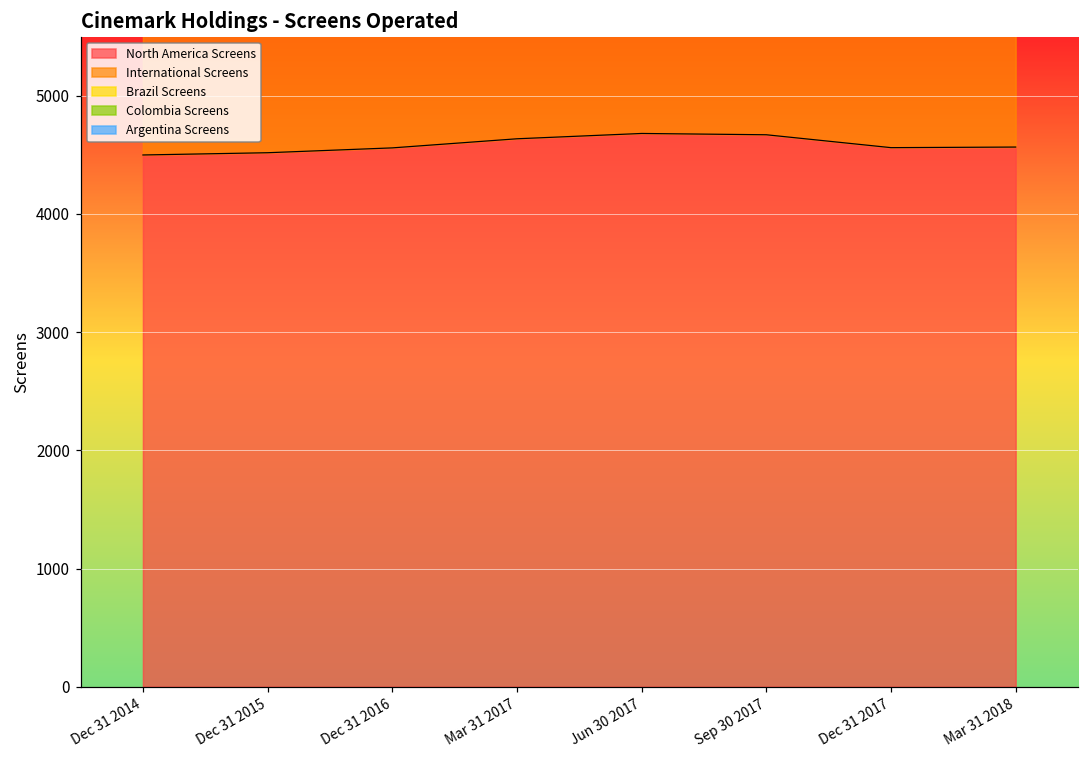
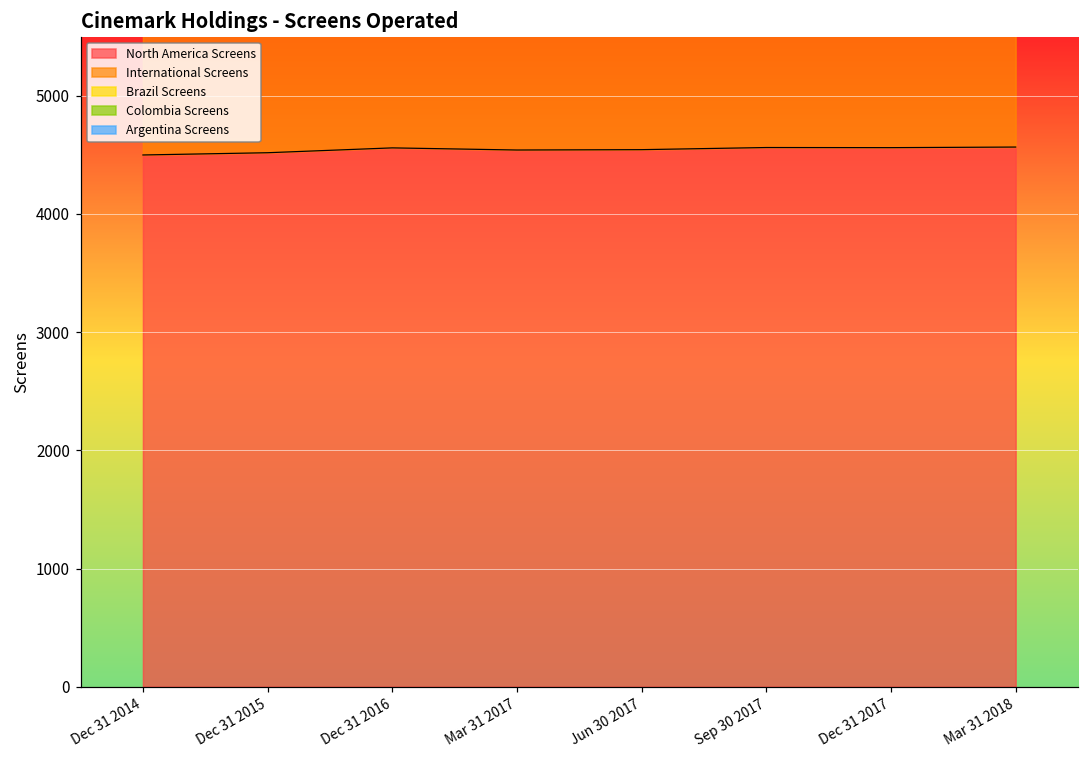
North America Screens, Mar 31 2017: 4640 -> 4540
North America Screens, Jun 30 2017: 4680 -> 4540
North America Screens, Sep 30 2017: 4670 -> 4560
